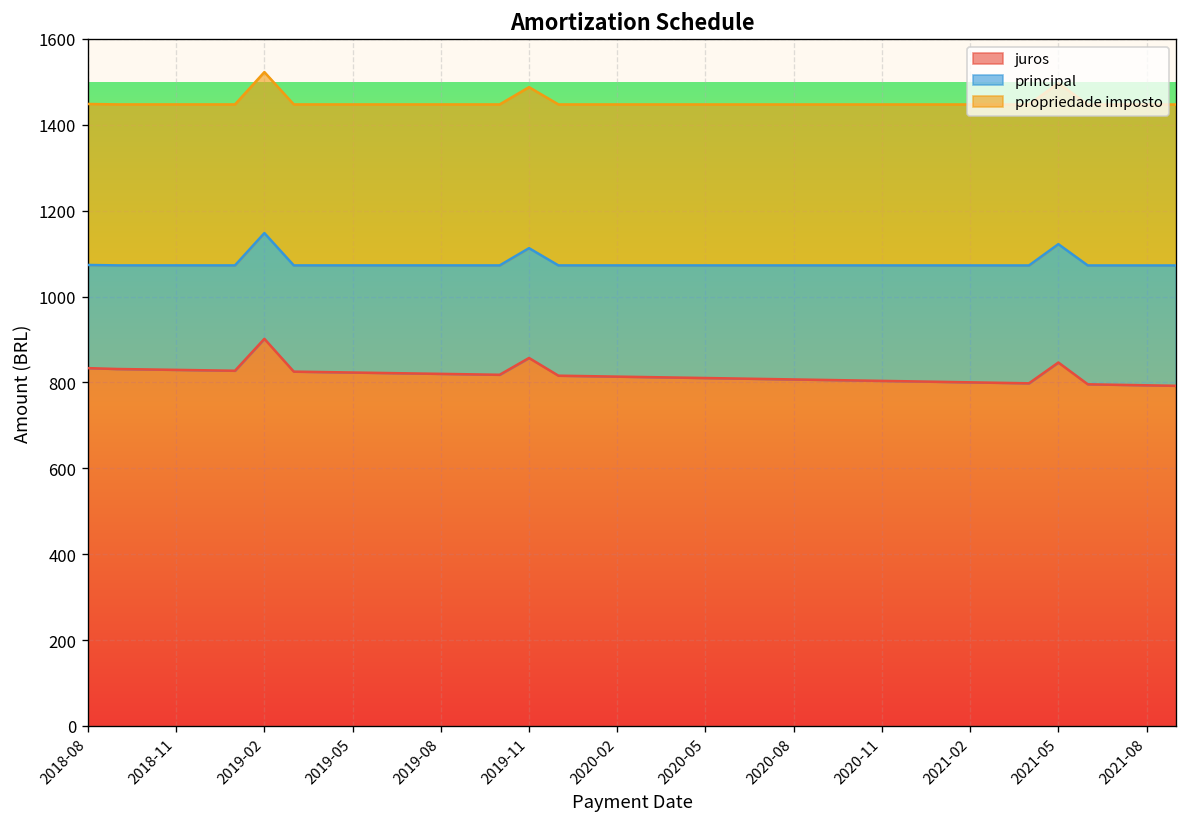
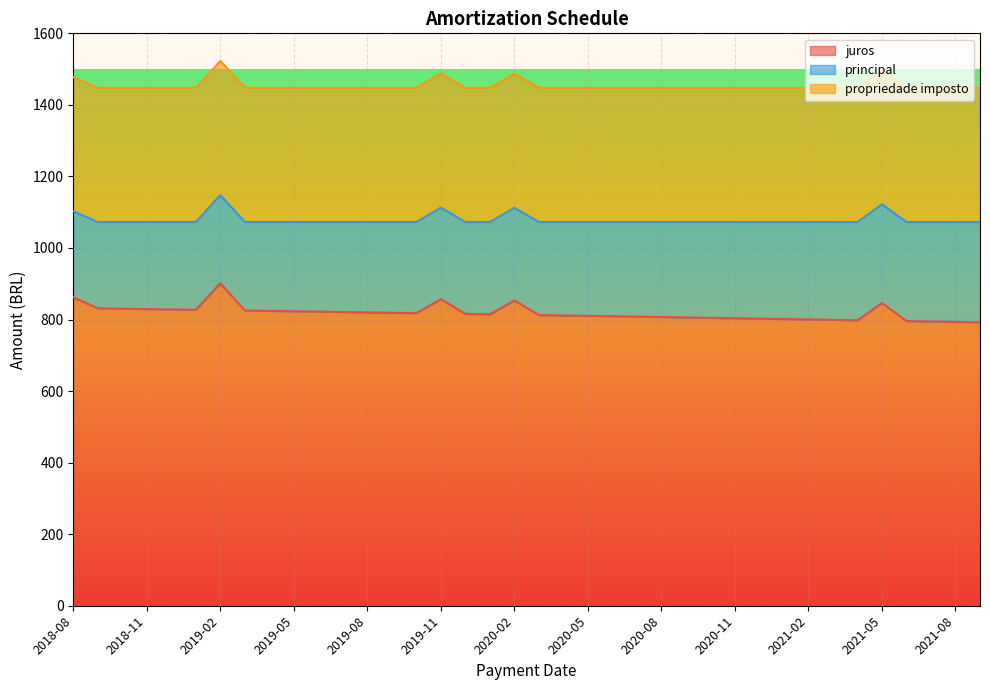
juros, 2018-08: 830 -> 860
juros, 2020-02: 810 -> 850
